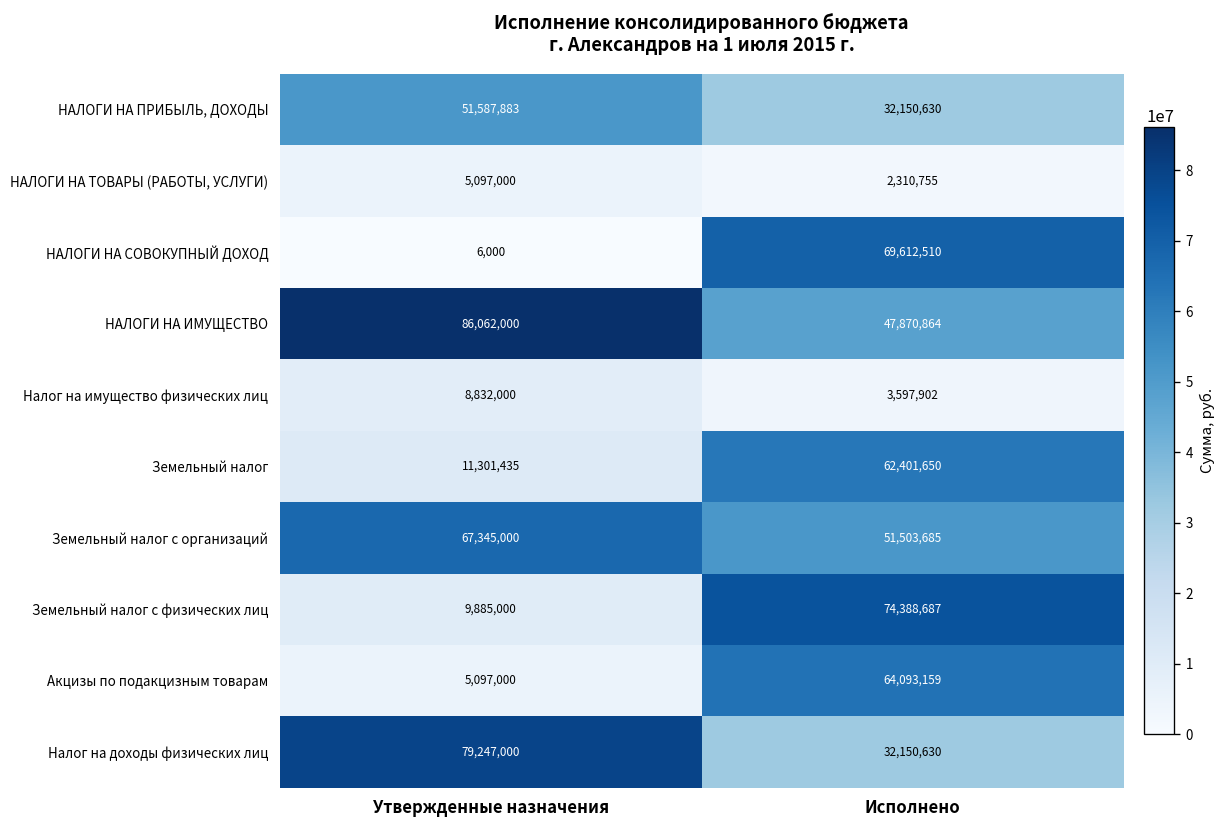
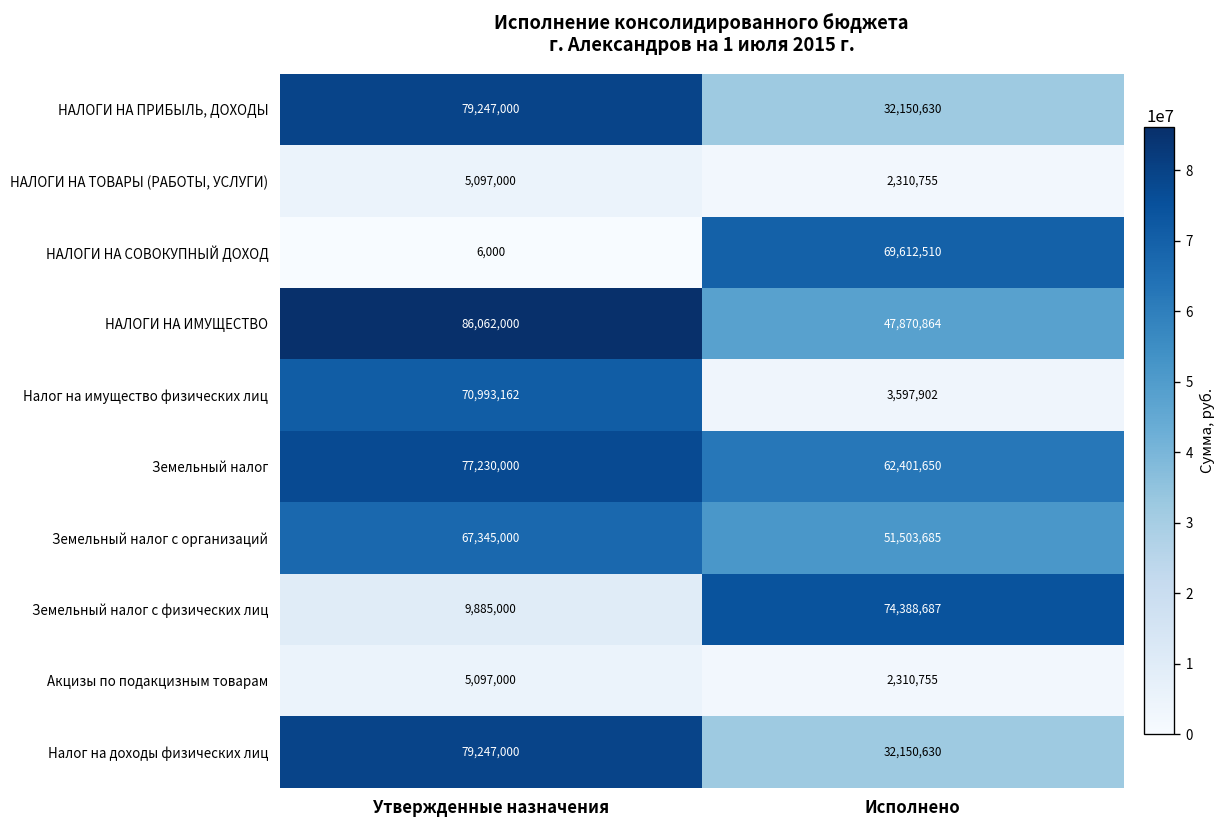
НАЛОГИ НА ПРИБЫЛЬ, ДОХОДЫ, Утвержденные назначения: 51,587,883 -> 79,247,000
Налог на имущество физических лиц, Утвержденные назначения: 8,832,000 -> 70,993,162
Земельный налог, Утвержденные назначения: 11,301,435 -> 77,230,000
Акцизы по подакцизным товарам, Исполнено: 64,093,159 -> 2,310,755
